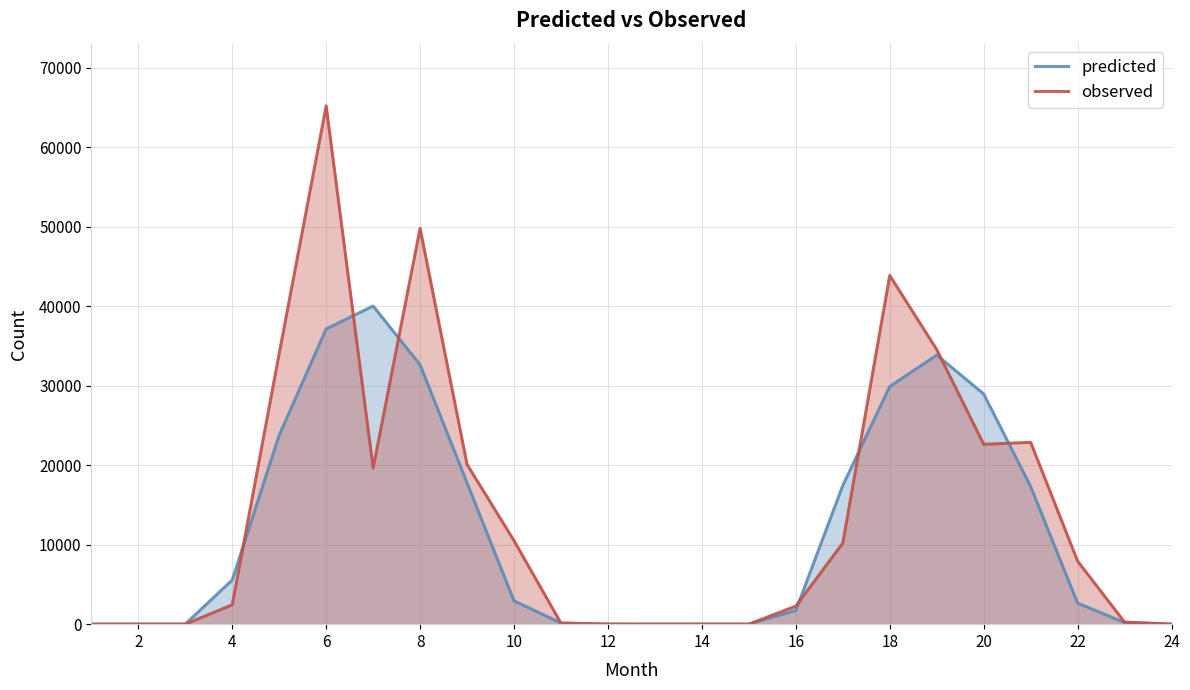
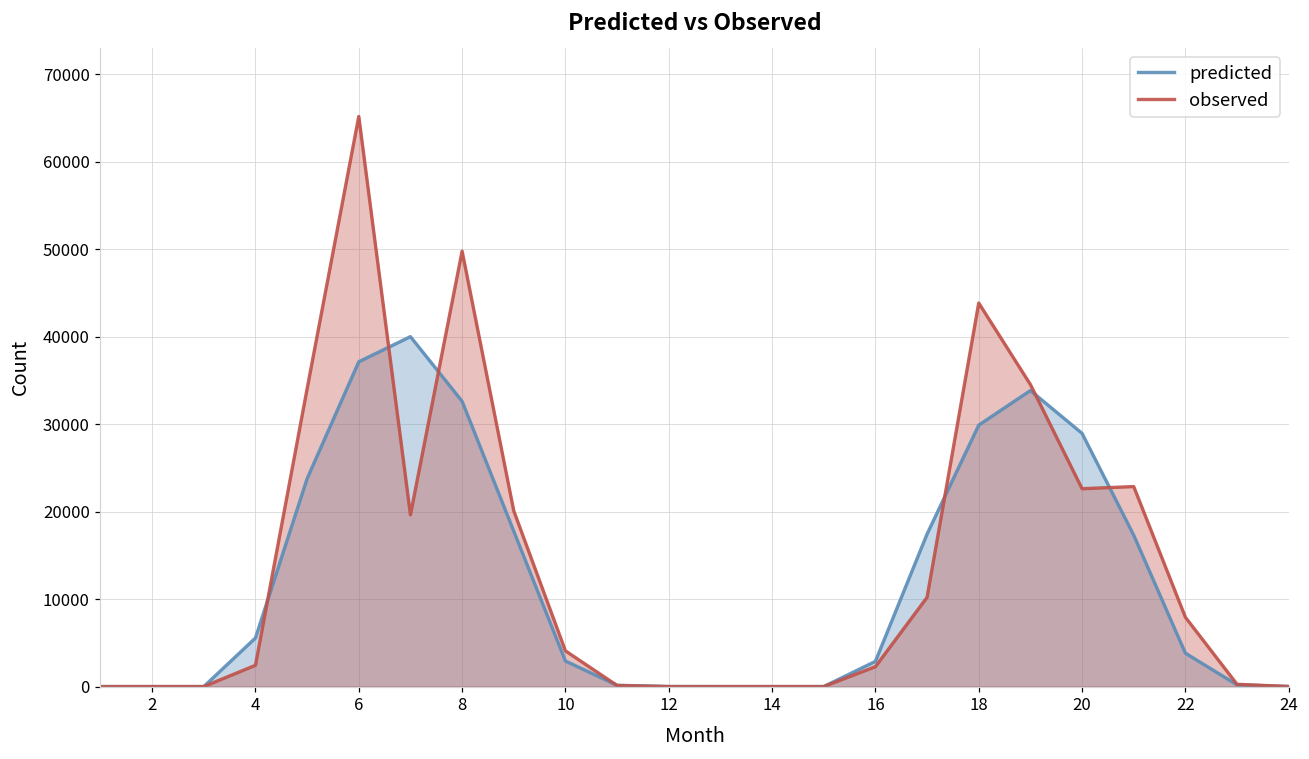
observed, 10: 11000 -> 4000
predicted, 16: 2000 -> 3000
predicted, 22: 3000 -> 4000
